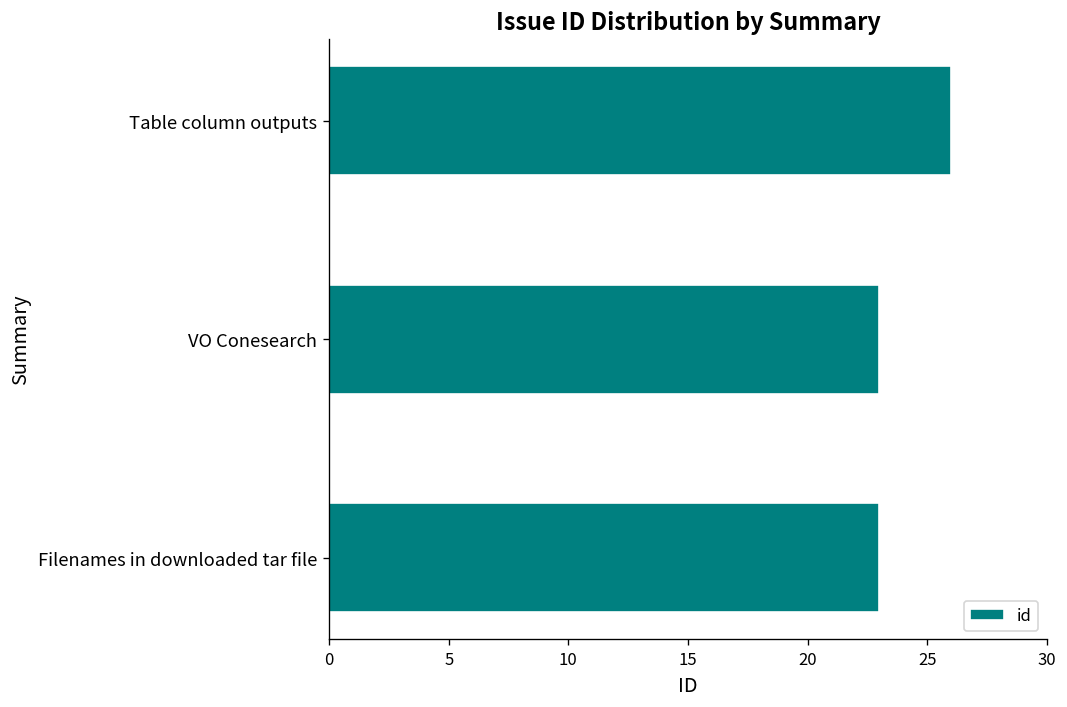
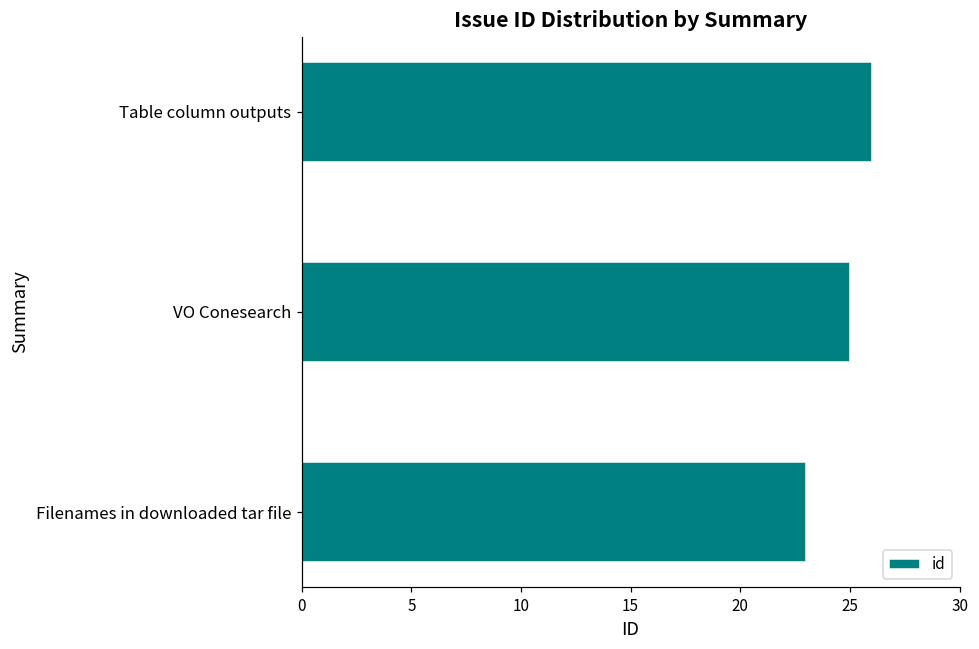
VO Conesearch: 23 -> 25
